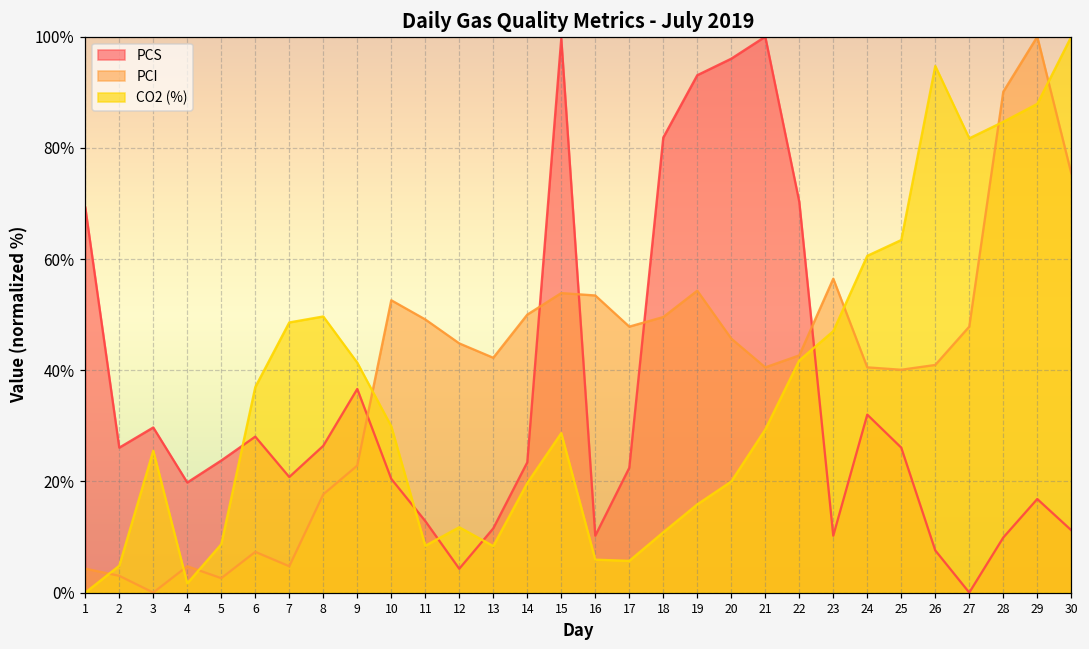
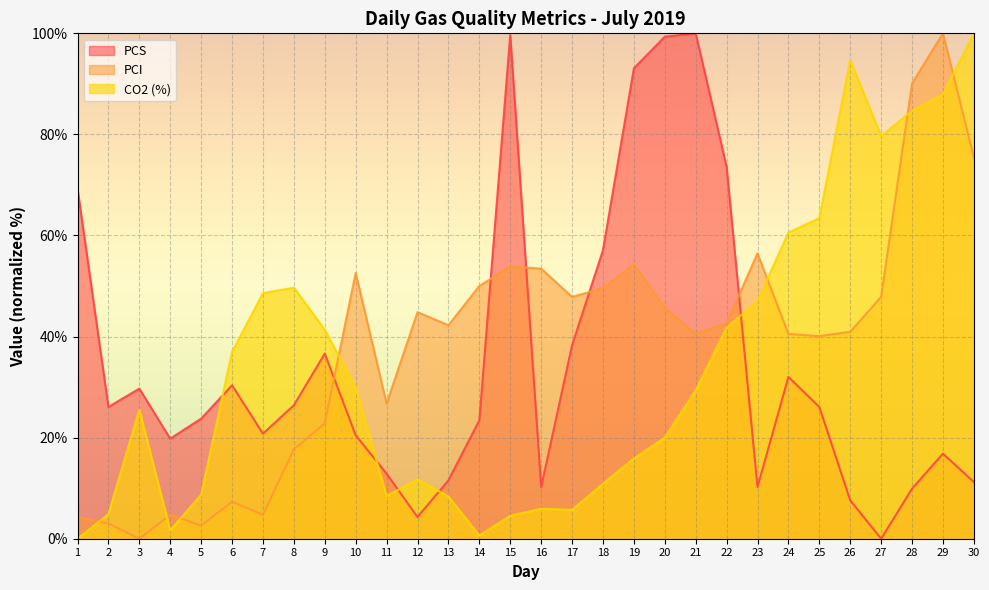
PCS, 6: 28% -> 30%
PCI, 11: 49% -> 27%
CO2 (%), 14: 20% -> 1%
CO2 (%), 15: 29% -> 5%
PCS, 17: 22% -> 38%
PCS, 18: 82% -> 57%
PCS, 20: 96% -> 99%
PCS, 22: 70% -> 74%
CO2 (%), 27: 82% -> 80%
